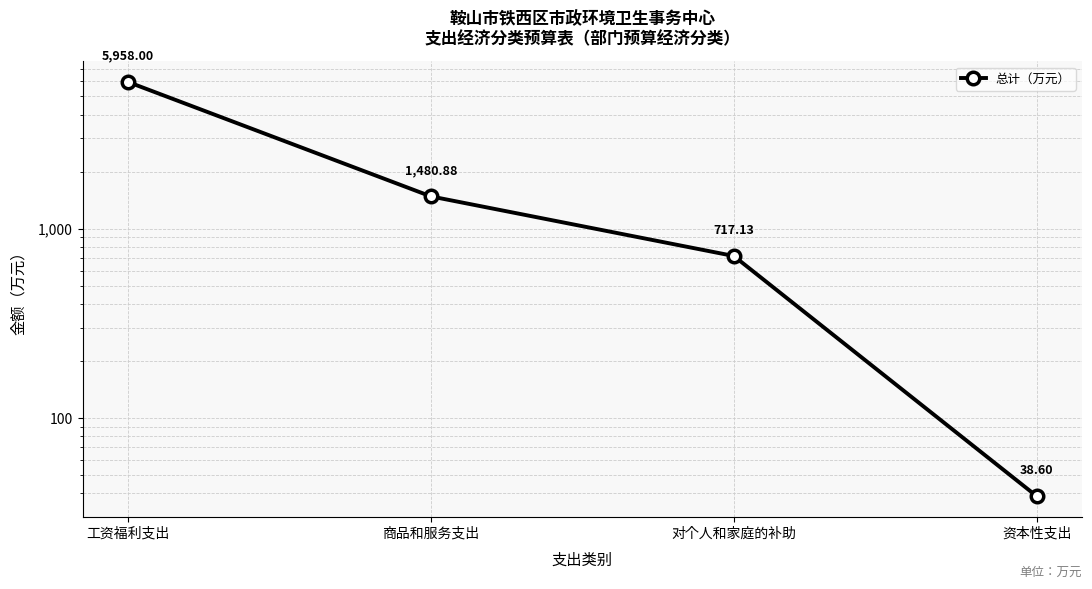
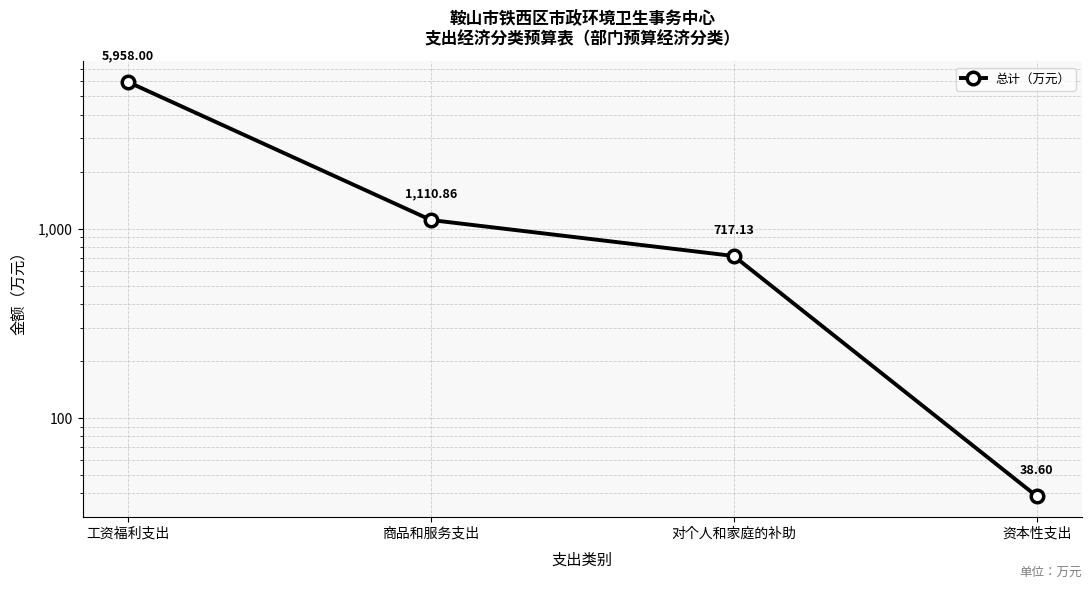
商品和服务支出: 1,480.88 -> 1,110.86
